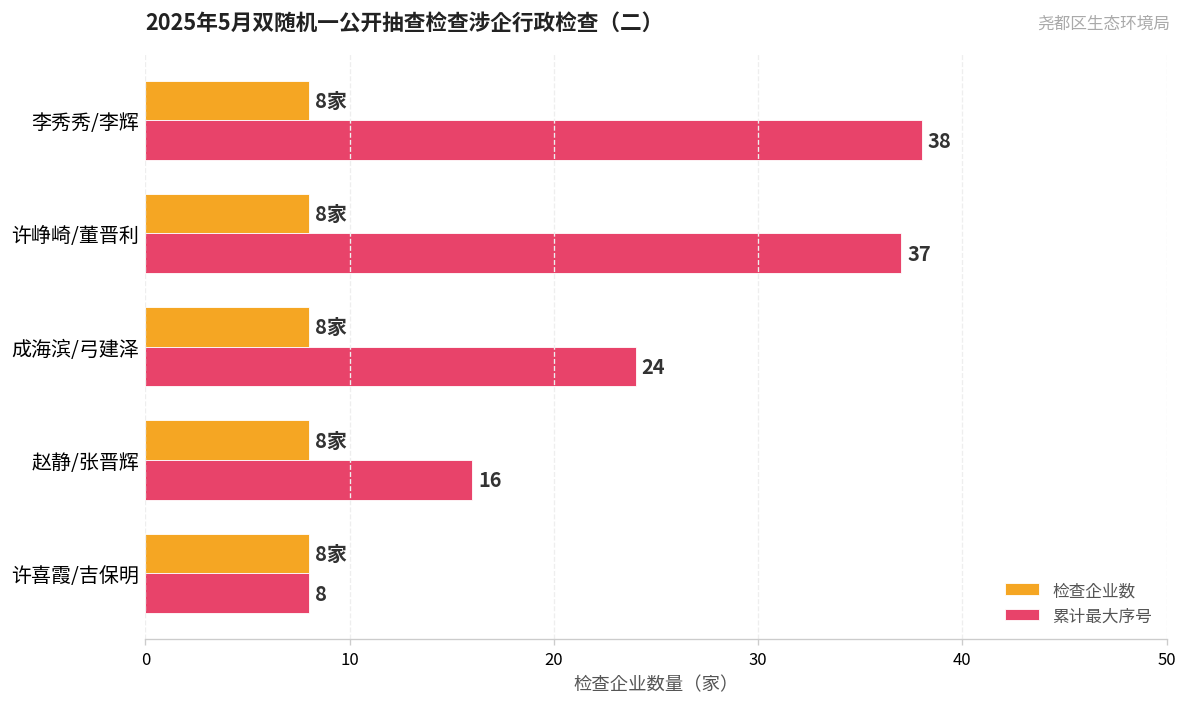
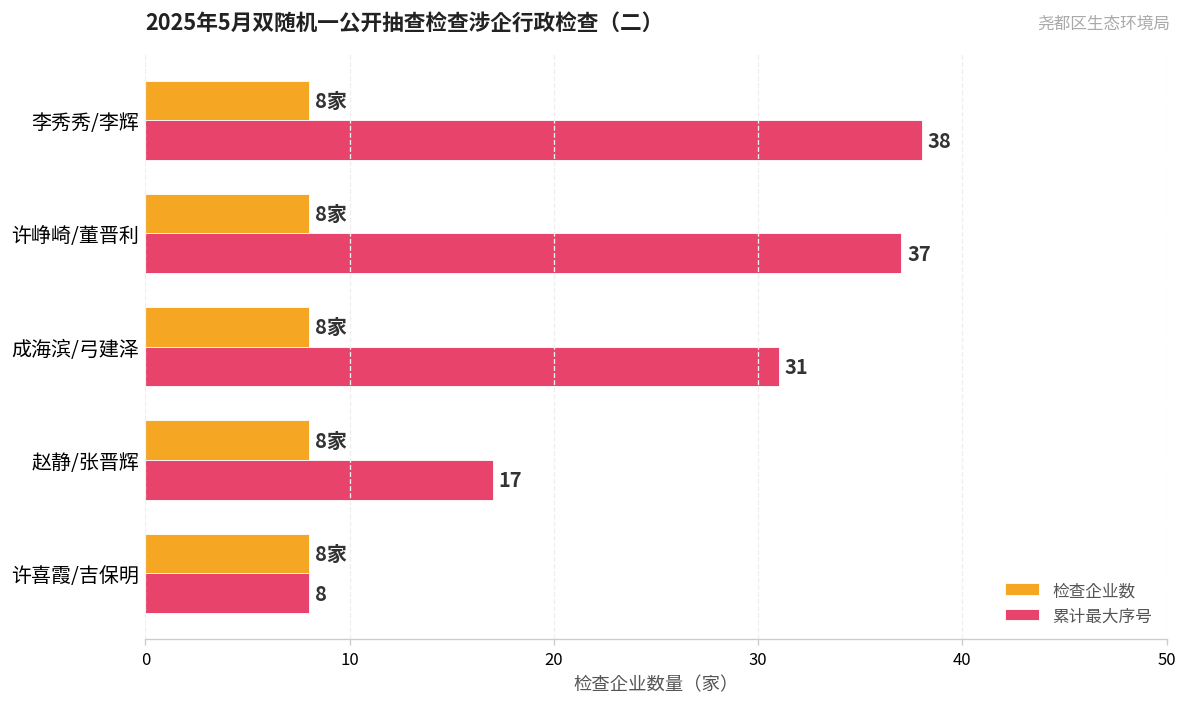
累计最大序号, 成海滨/弓建泽: 24 -> 31
累计最大序号, 赵静/张晋辉: 16 -> 17
